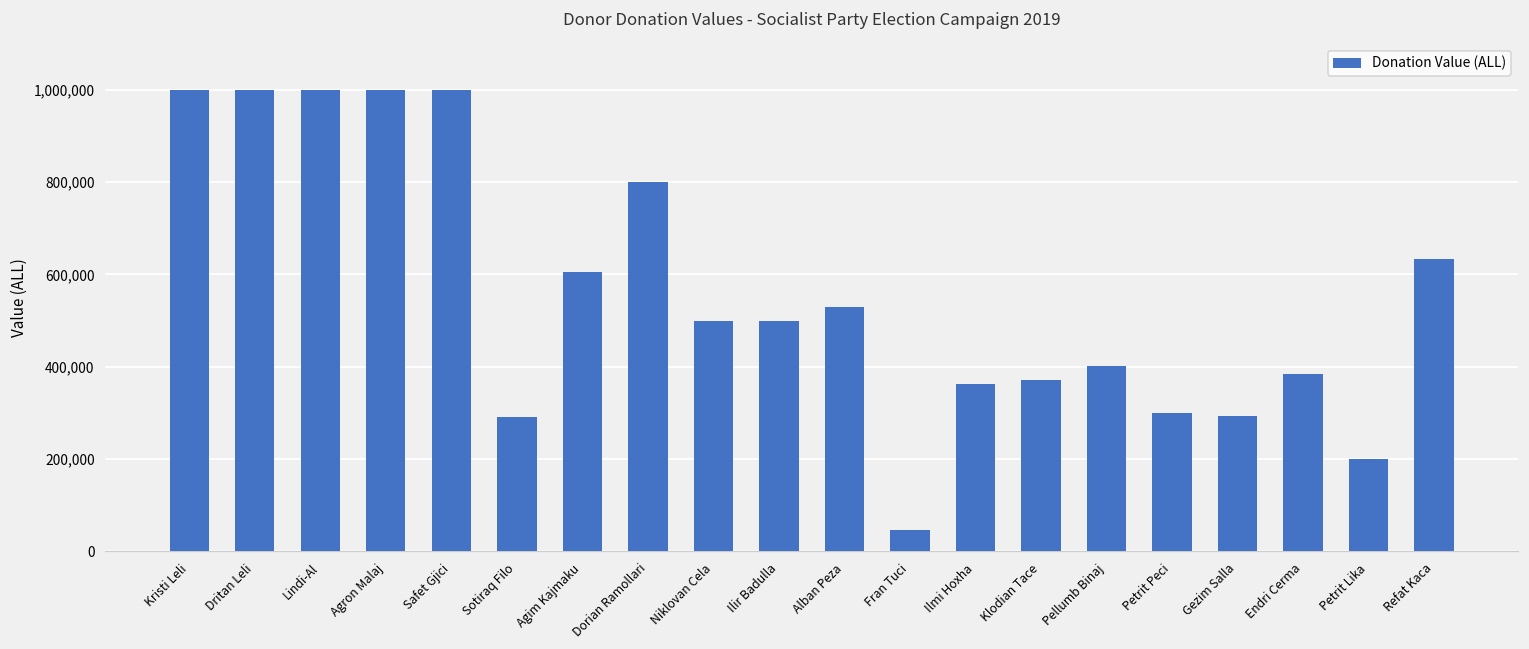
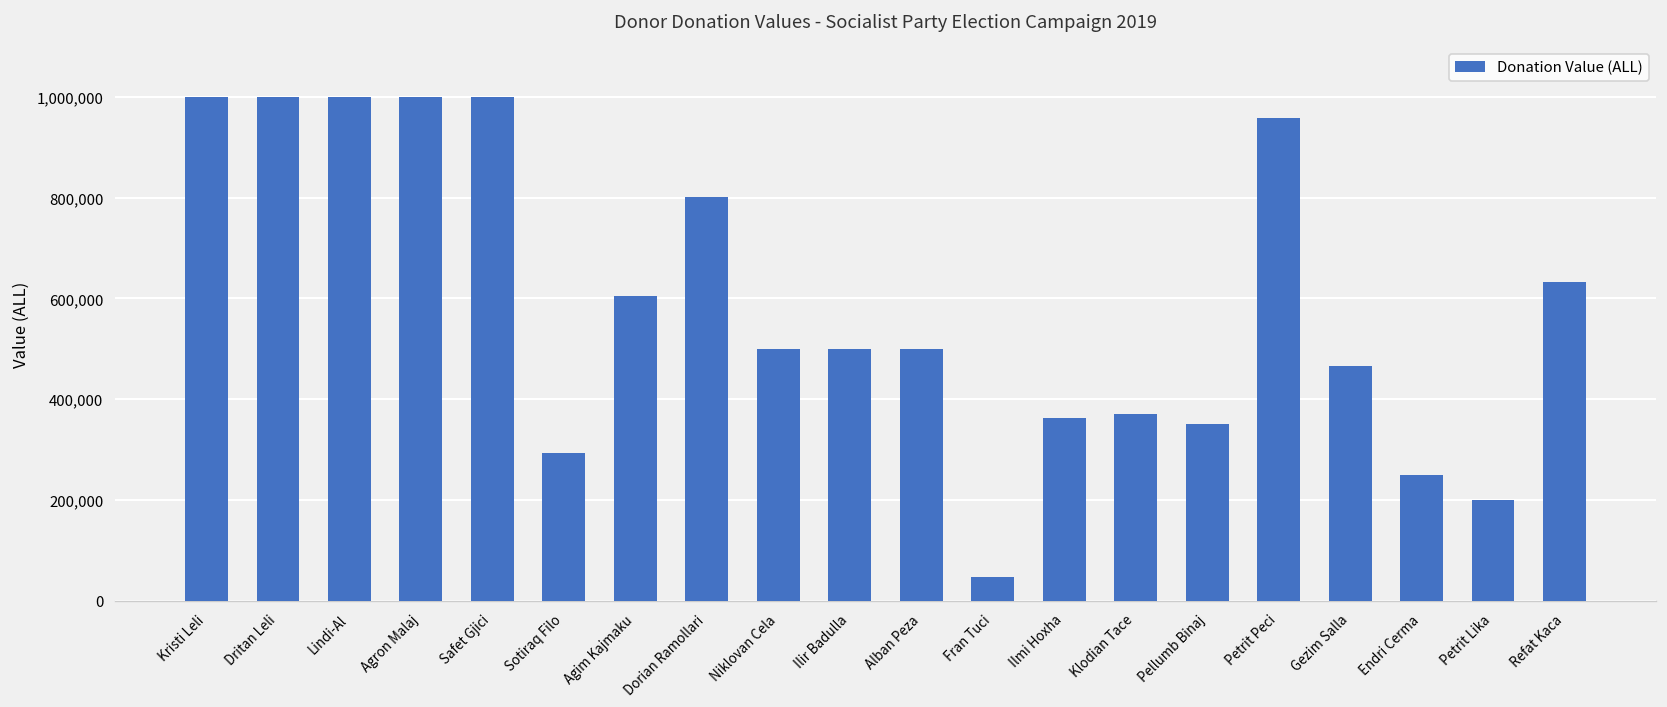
Alban Peza: 530,000 -> 500,000
Pellumb Binaj: 400,000 -> 350,000
Petrit Peci: 300,000 -> 960,000
Gezim Salla: 290,000 -> 470,000
Endri Cerma: 380,000 -> 250,000
